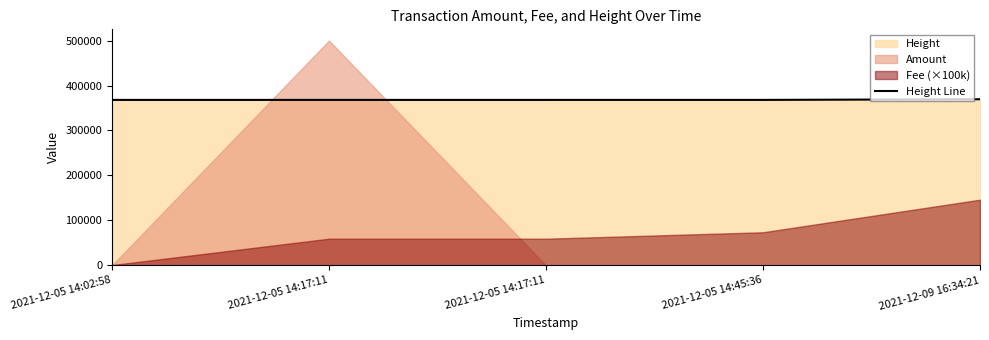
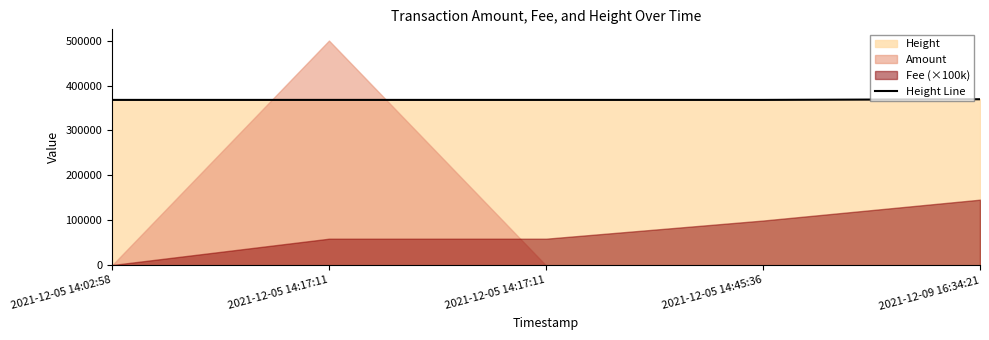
Fee (×100k), 2021-12-05 14:45:36: 70000 -> 100000
